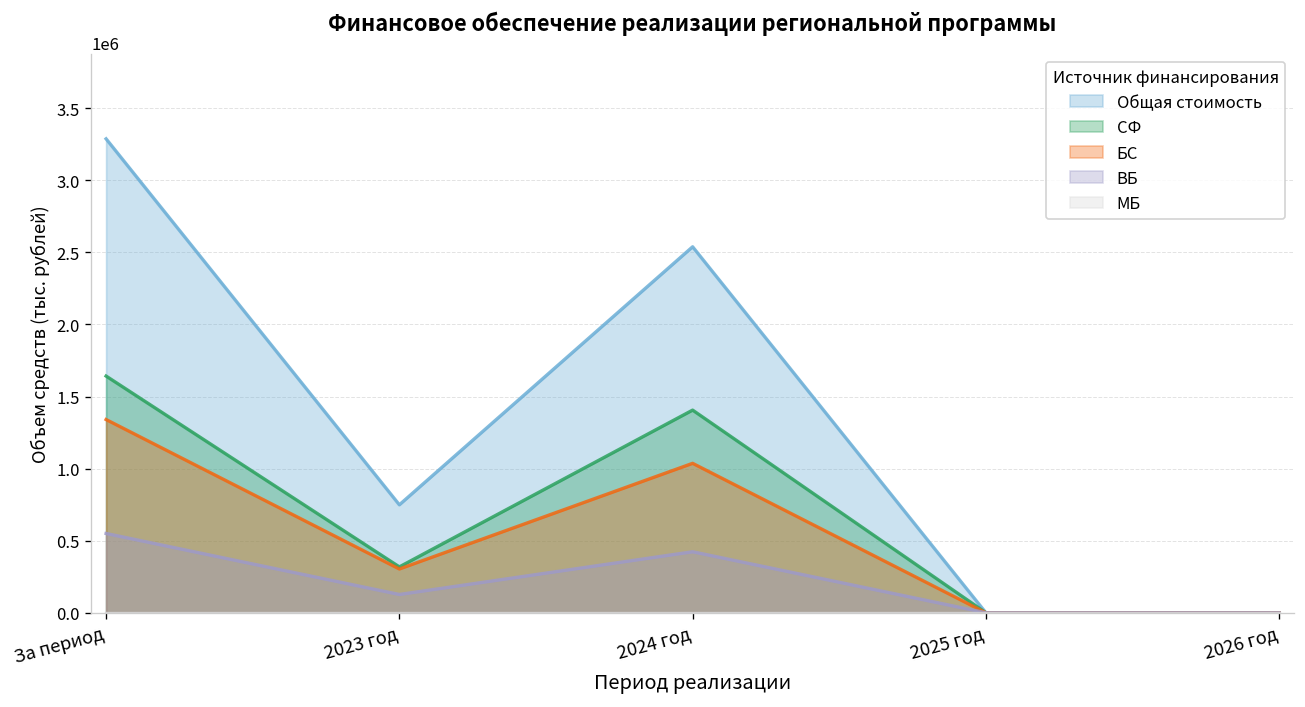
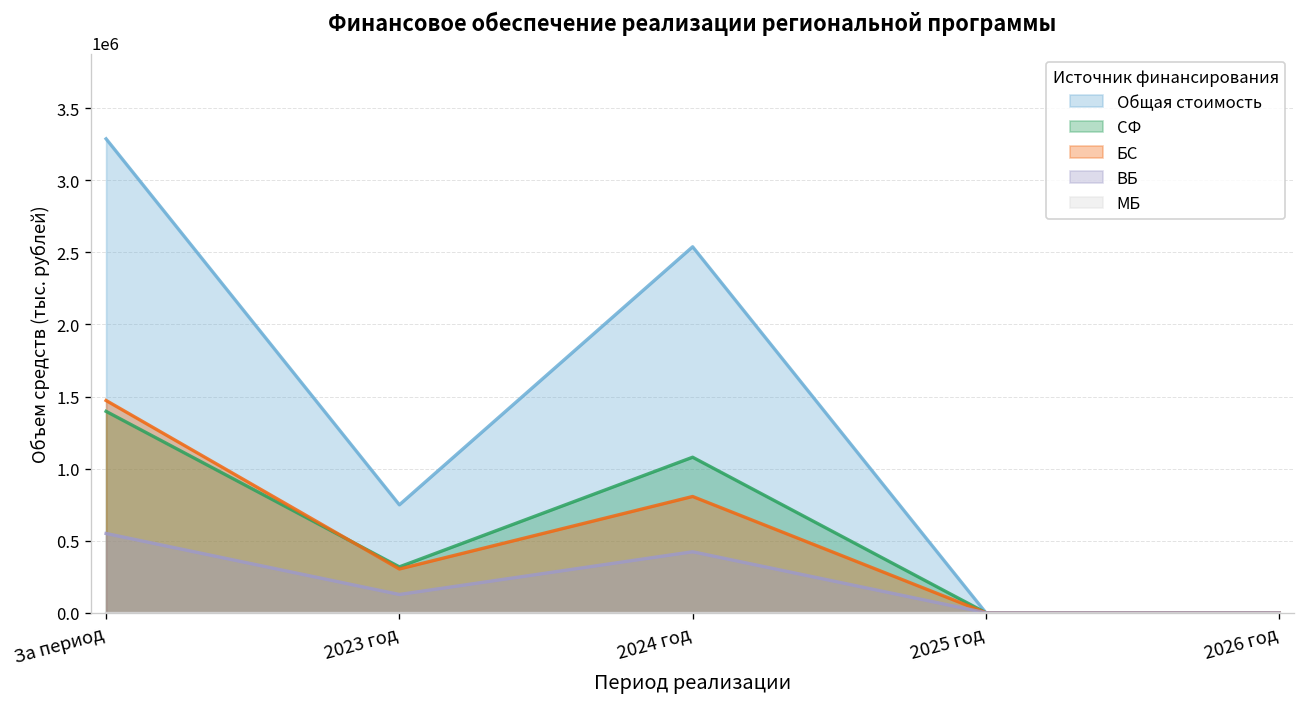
СФ, За период: 1640000 -> 1400000
БС, За период: 1340000 -> 1470000
СФ, 2024 год: 1410000 -> 1080000
БС, 2024 год: 1040000 -> 810000
